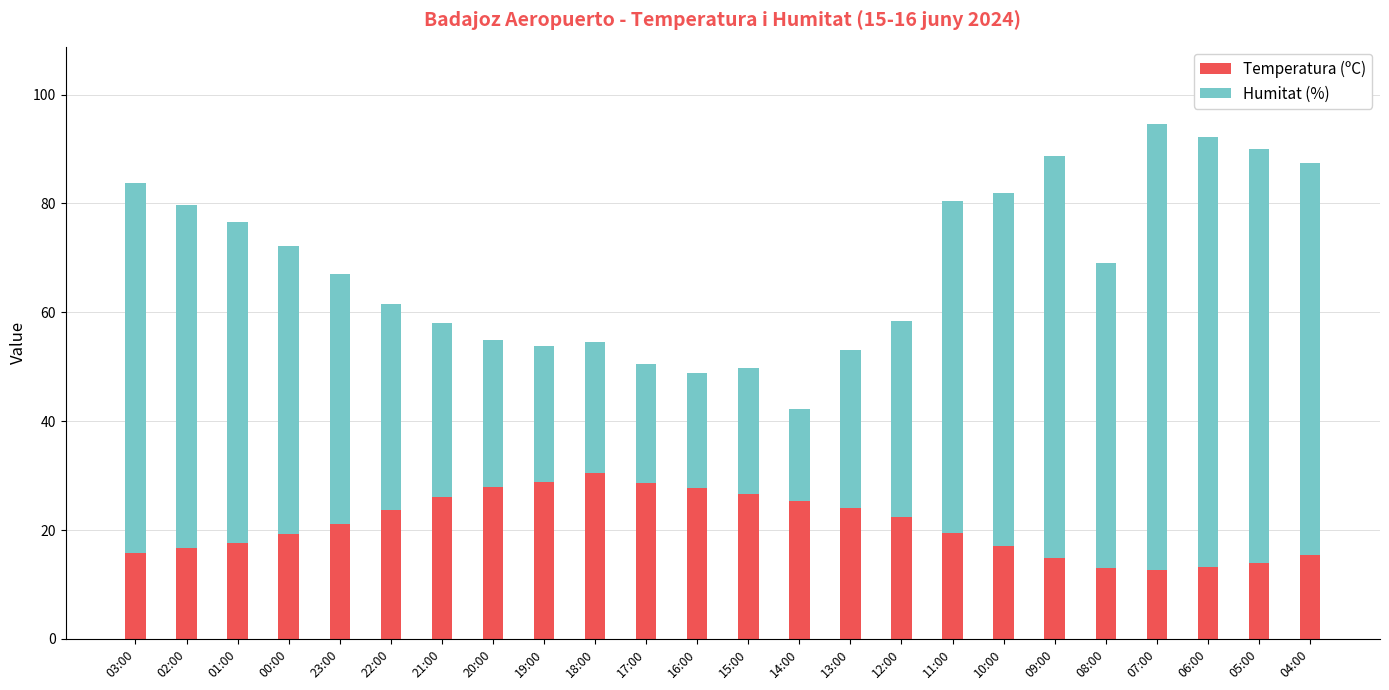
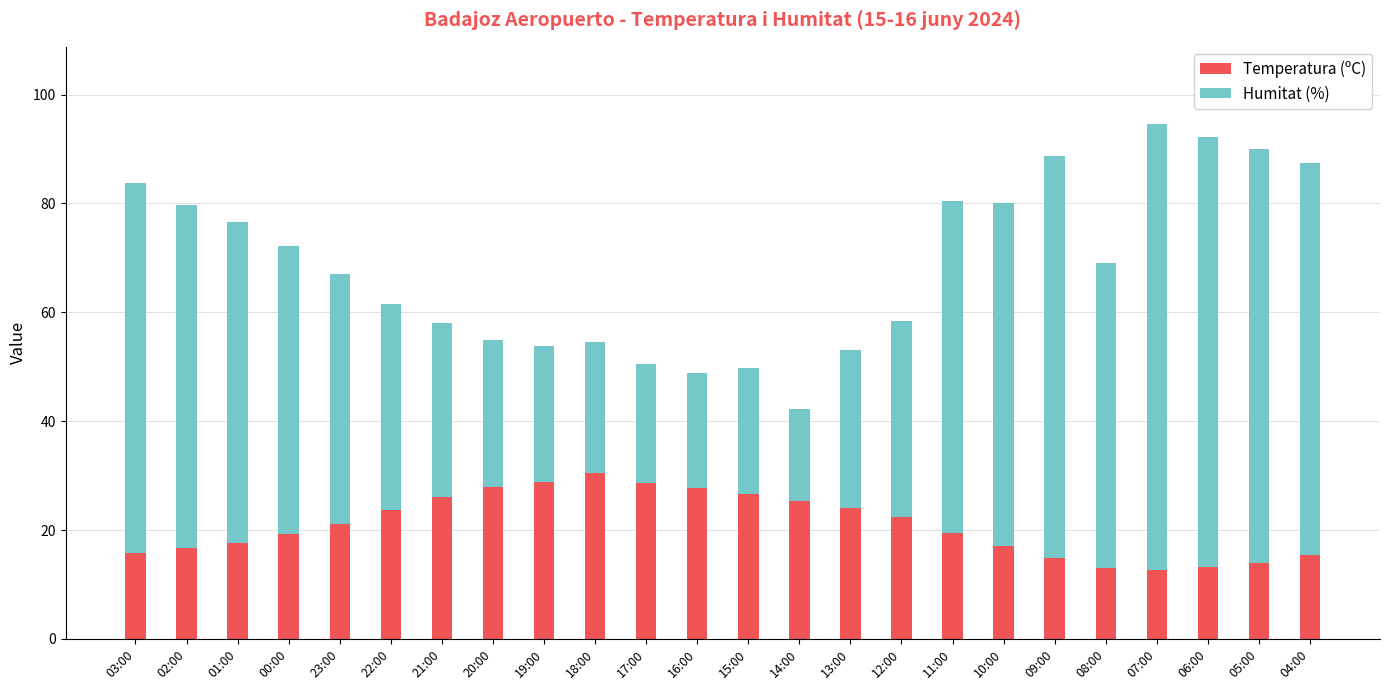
Humitat (%), 10:00: 65 -> 63
